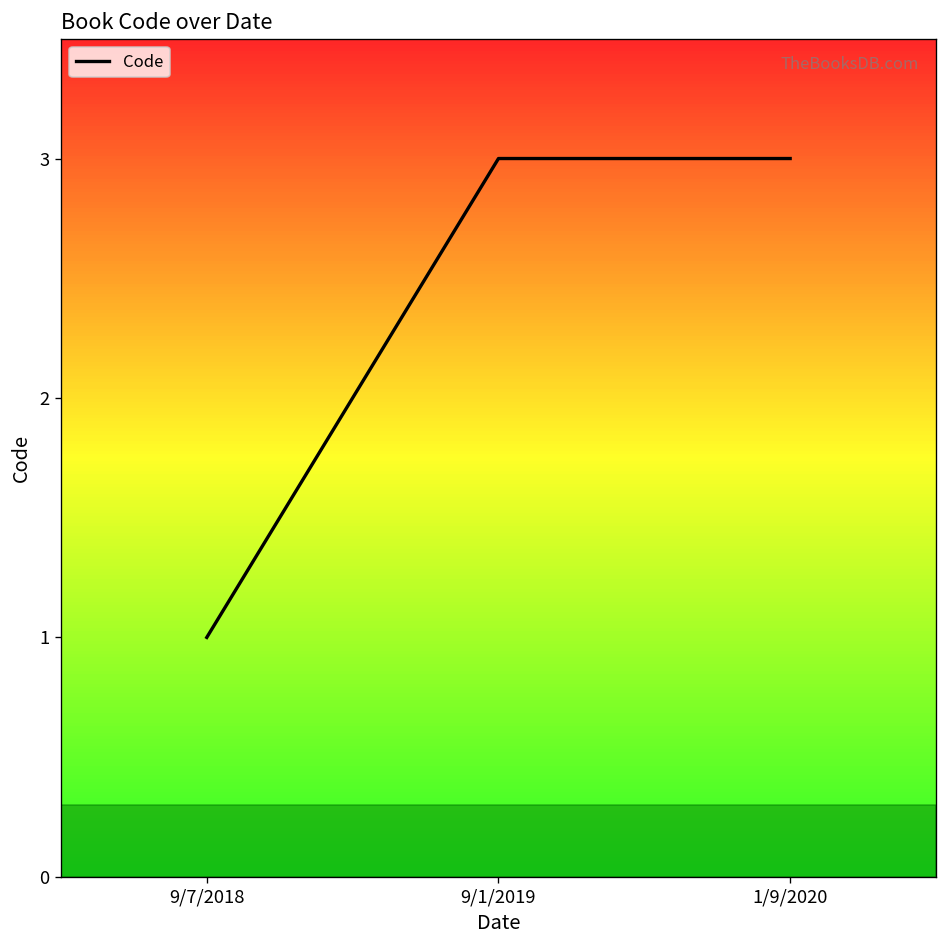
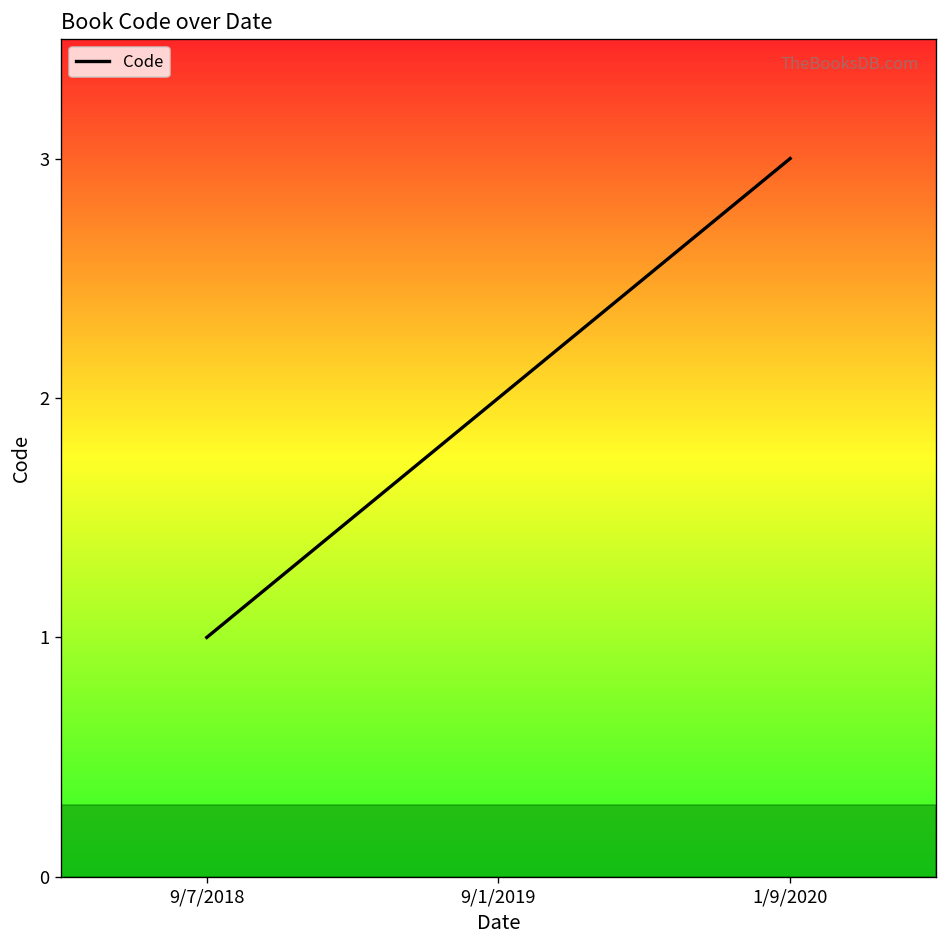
9/1/2019: 3 -> 2
